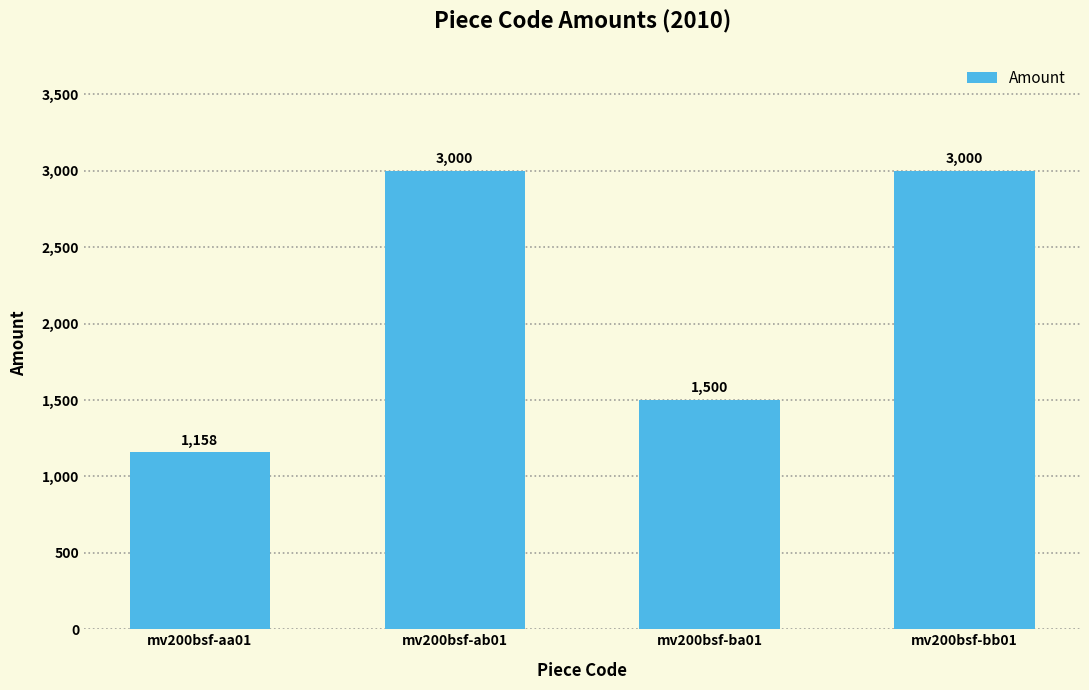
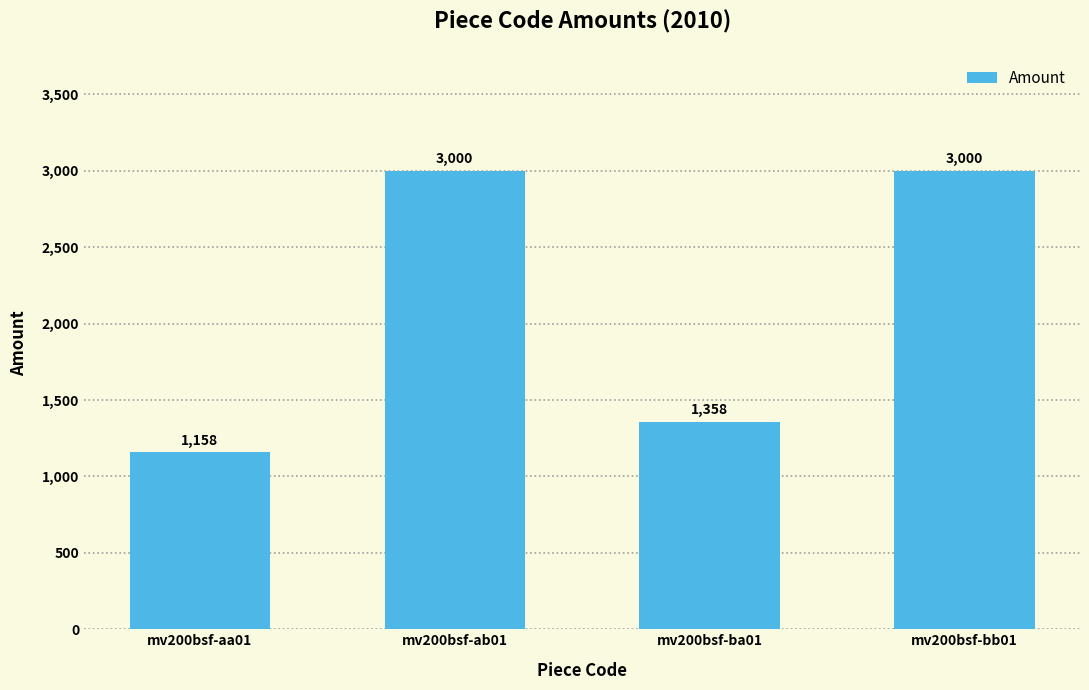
mv200bsf-ba01: 1,500 -> 1,358
